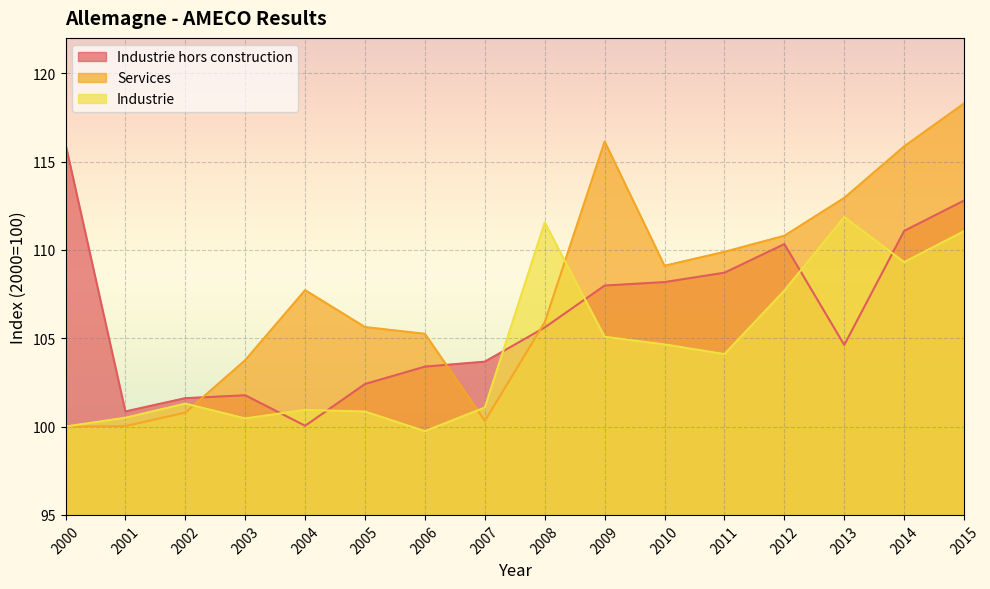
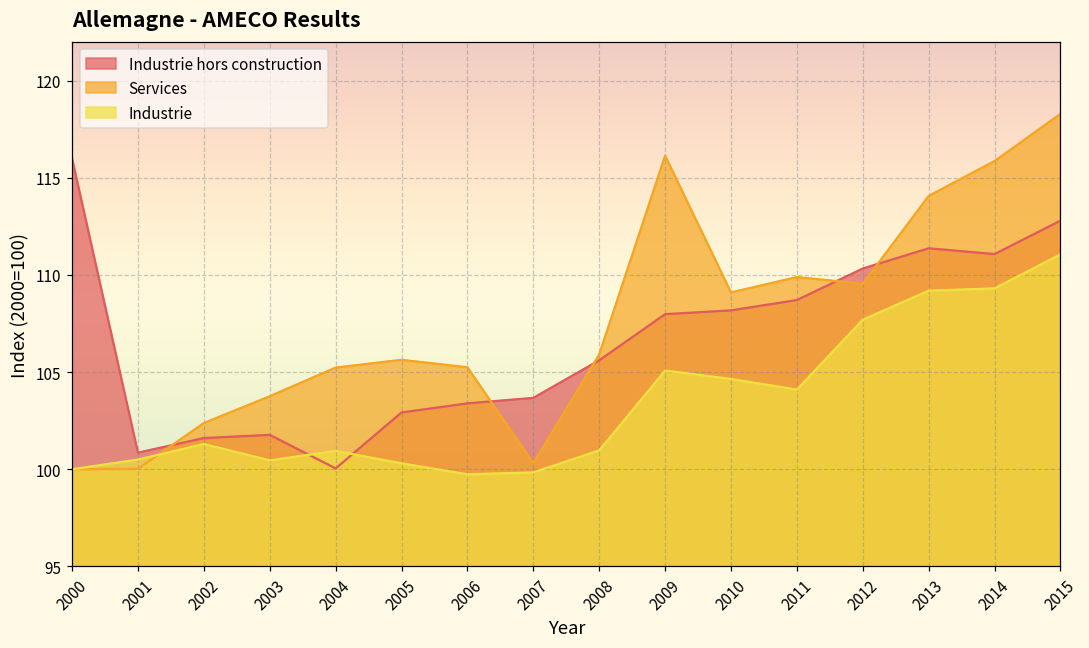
Services, 2002: 100.8 -> 102.4
Services, 2004: 107.7 -> 105.2
Industrie hors construction, 2005: 102.4 -> 102.9
Industrie, 2005: 100.8 -> 100.3
Industrie, 2007: 101.1 -> 99.8
Industrie, 2008: 111.6 -> 101.0
Services, 2012: 110.8 -> 109.5
Industrie hors construction, 2013: 104.6 -> 111.4
Services, 2013: 112.9 -> 114.1
Industrie, 2013: 111.9 -> 109.2
